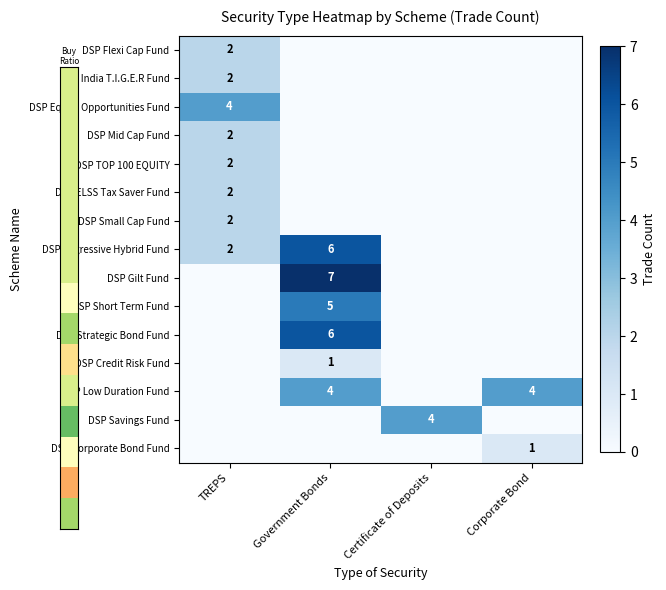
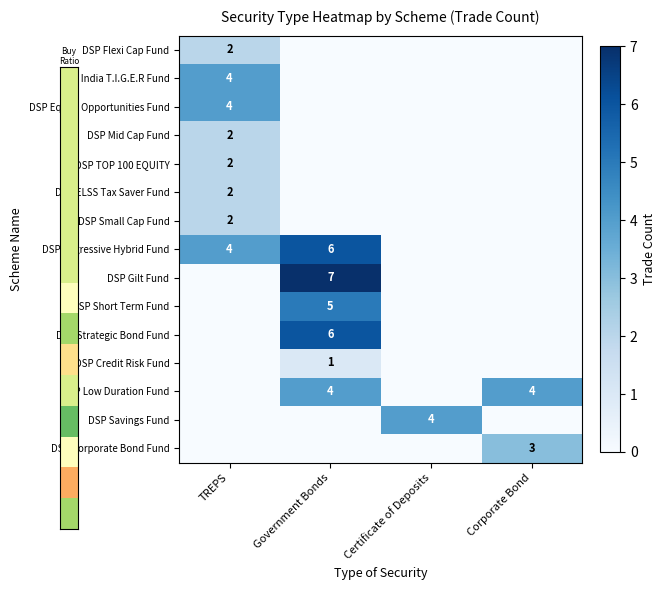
Security Type Heatmap by Scheme (Trade Count), DSP India T.I.G.E.R Fund, TREPS: 2 -> 4
Security Type Heatmap by Scheme (Trade Count), DSP Aggressive Hybrid Fund, TREPS: 2 -> 4
Security Type Heatmap by Scheme (Trade Count), DSP Corporate Bond Fund, Corporate Bond: 1 -> 3
